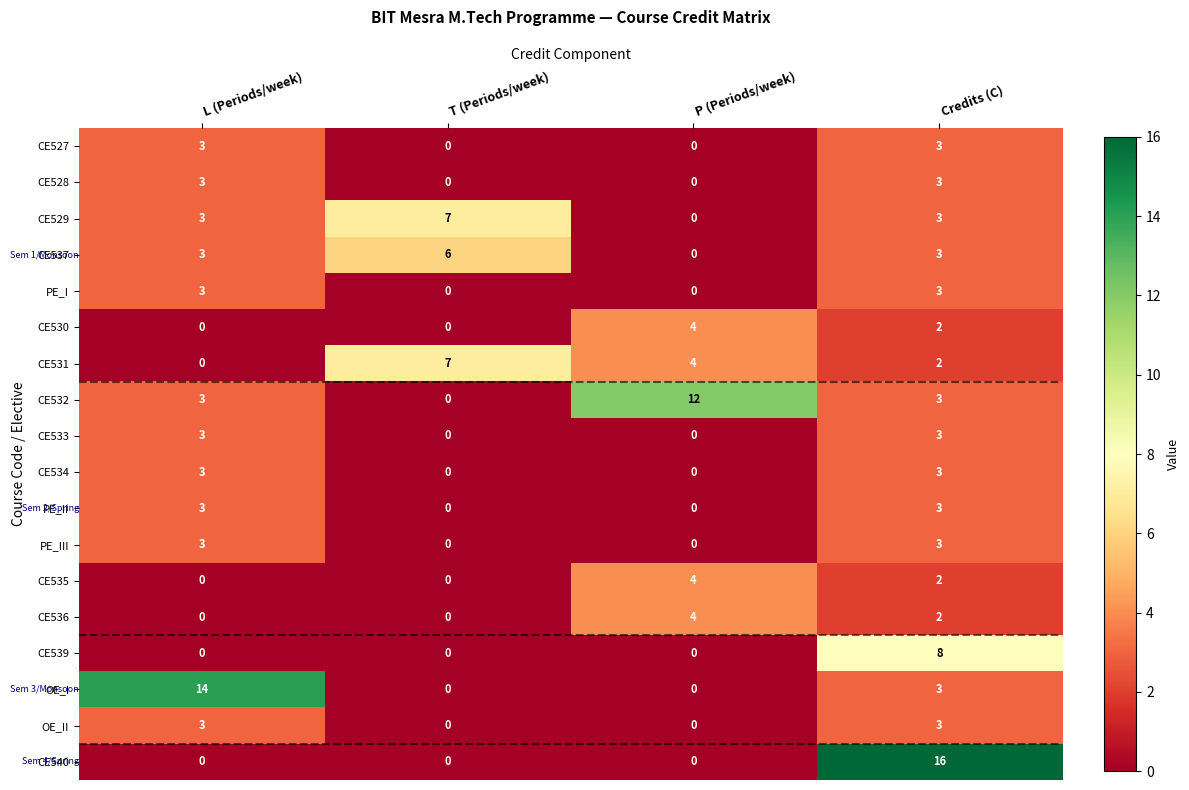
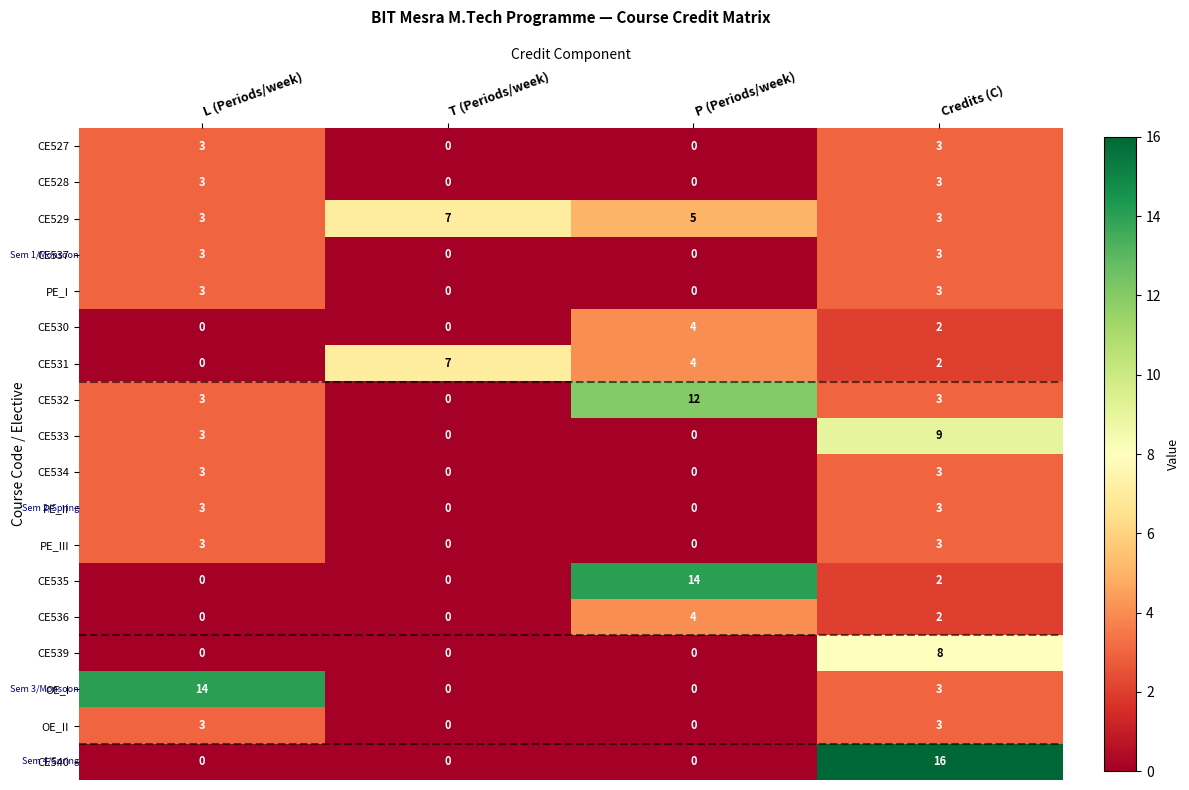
CE529, P (Periods/week): 0 -> 5
CE537, T (Periods/week): 6 -> 0
CE533, Credits (C): 3 -> 9
CE535, P (Periods/week): 4 -> 14
